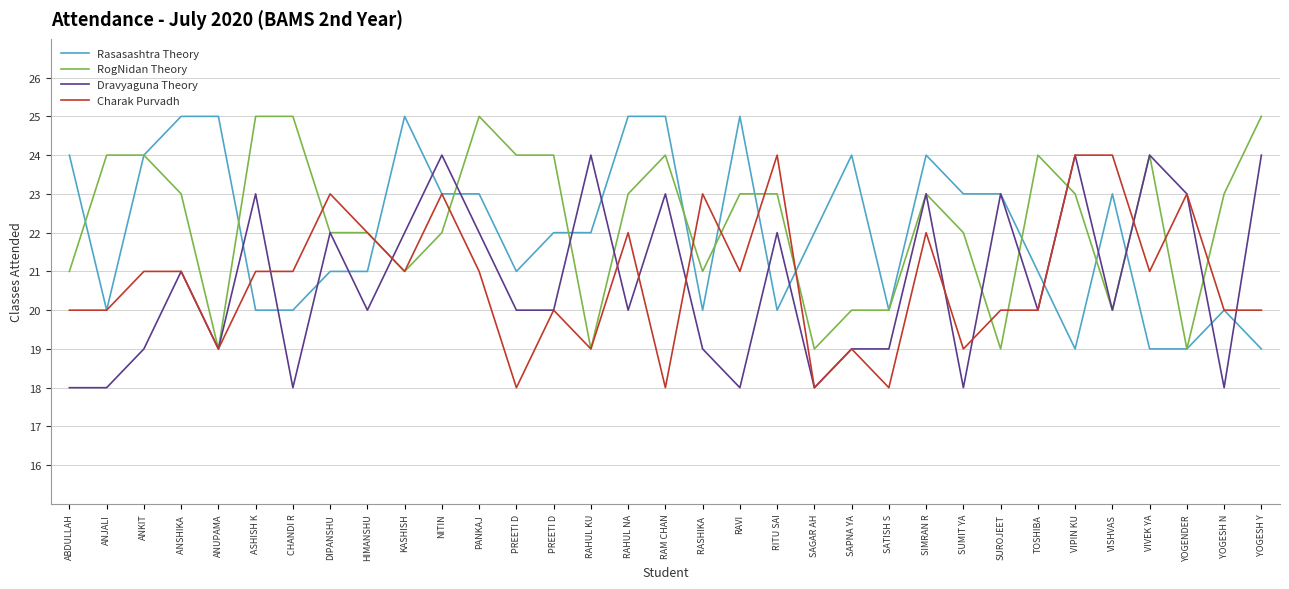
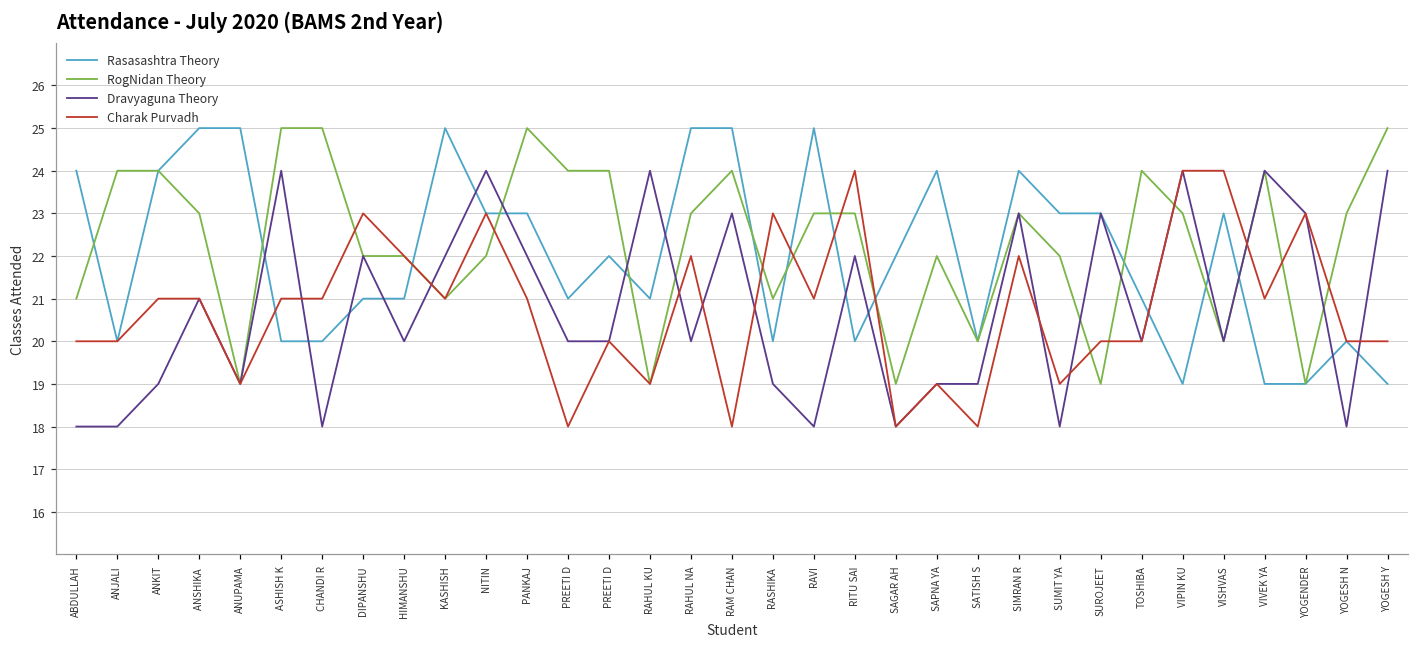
Dravyaguna Theory, ASHISH K: 23 -> 24
Rasasashtra Theory, RAHUL KU: 22 -> 21
RogNidan Theory, SAPNA YA: 20 -> 22
